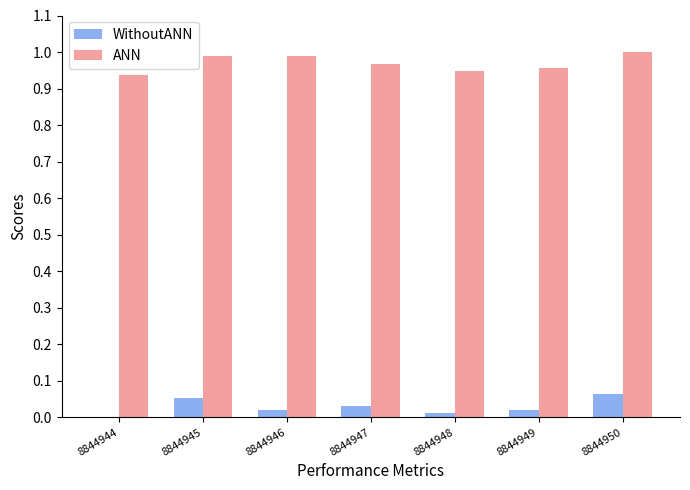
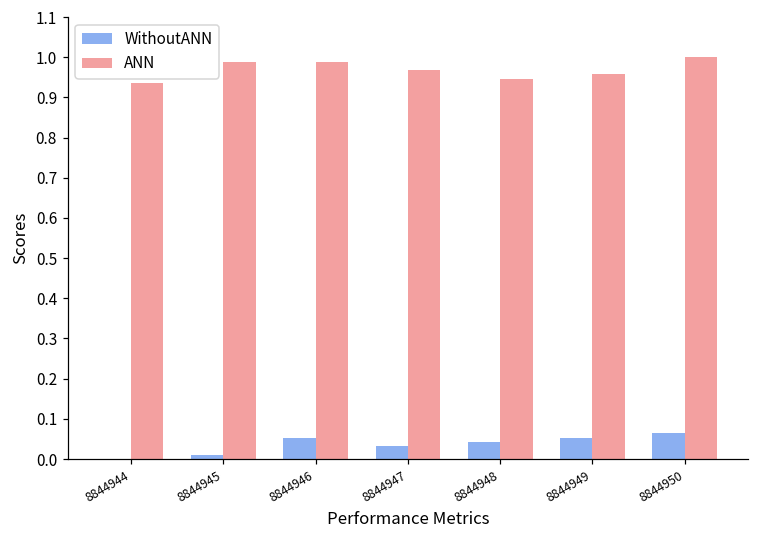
WithoutANN, 8844945: 0.05 -> 0.01
WithoutANN, 8844946: 0.02 -> 0.05
WithoutANN, 8844948: 0.01 -> 0.04
WithoutANN, 8844949: 0.02 -> 0.05
